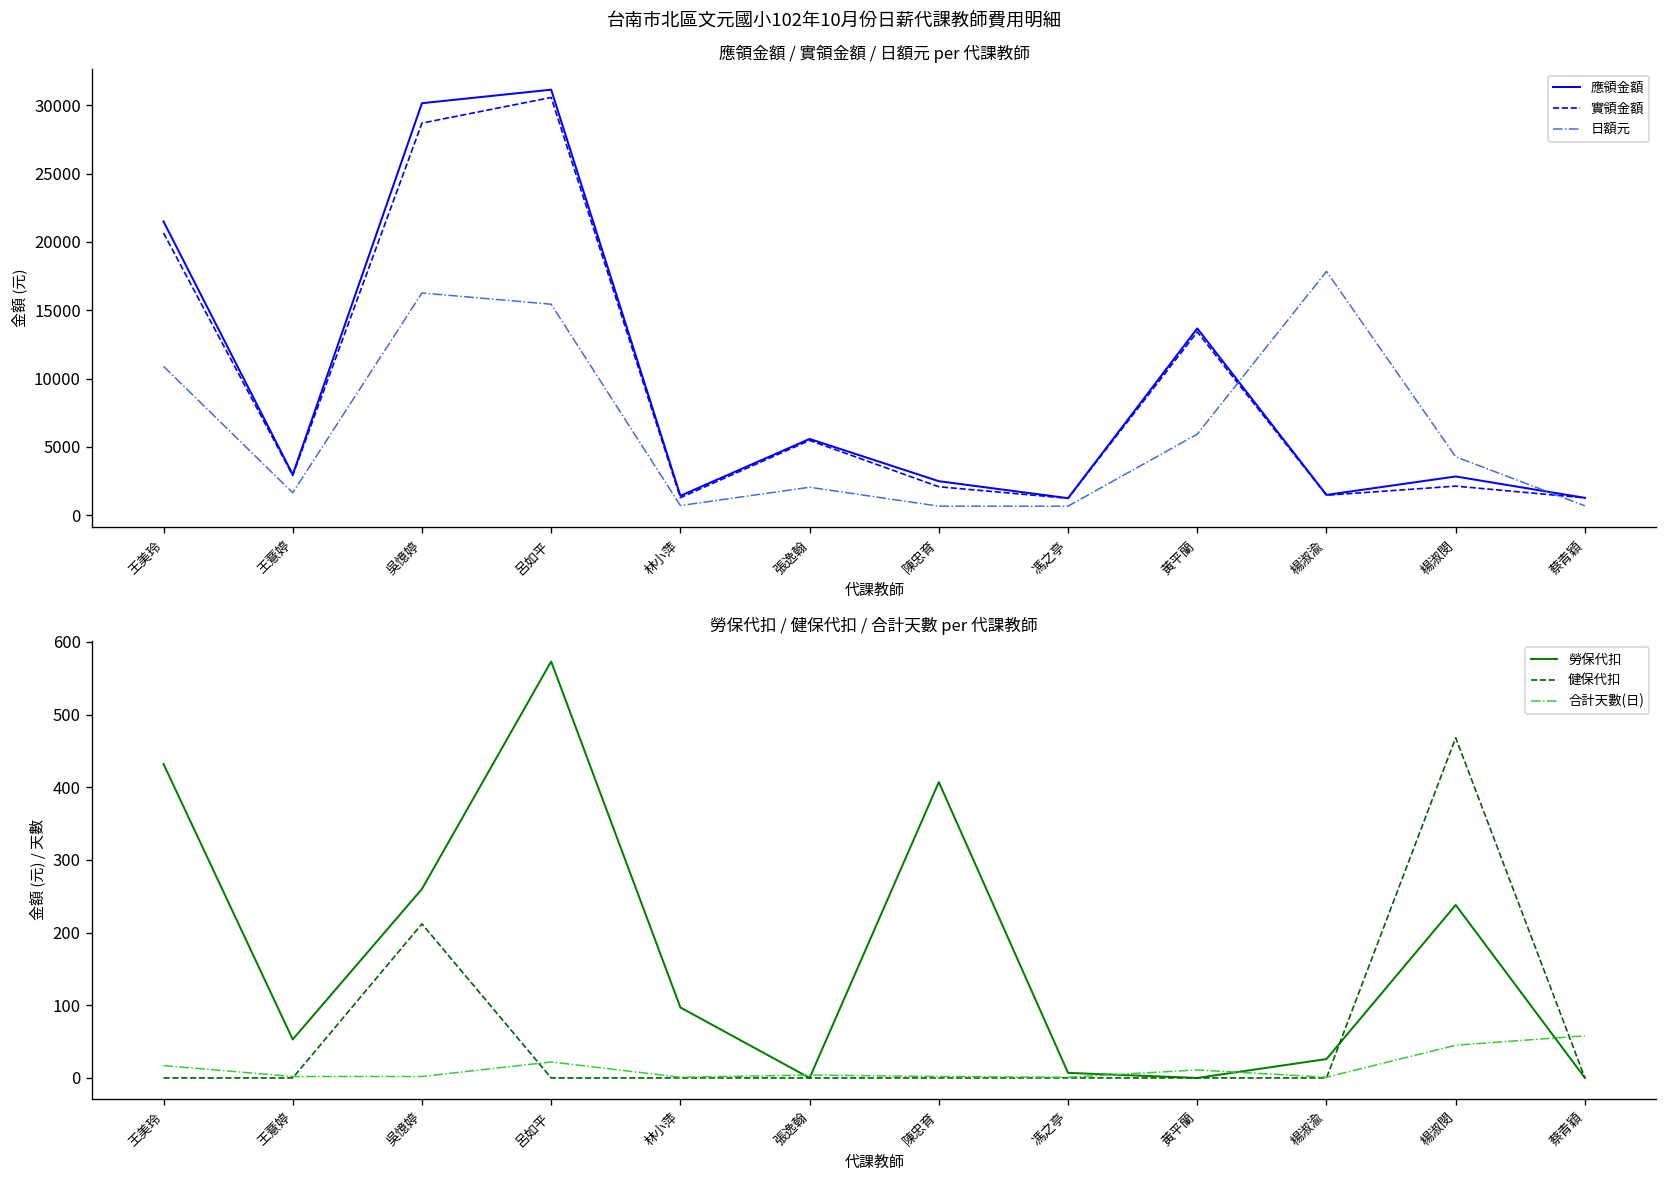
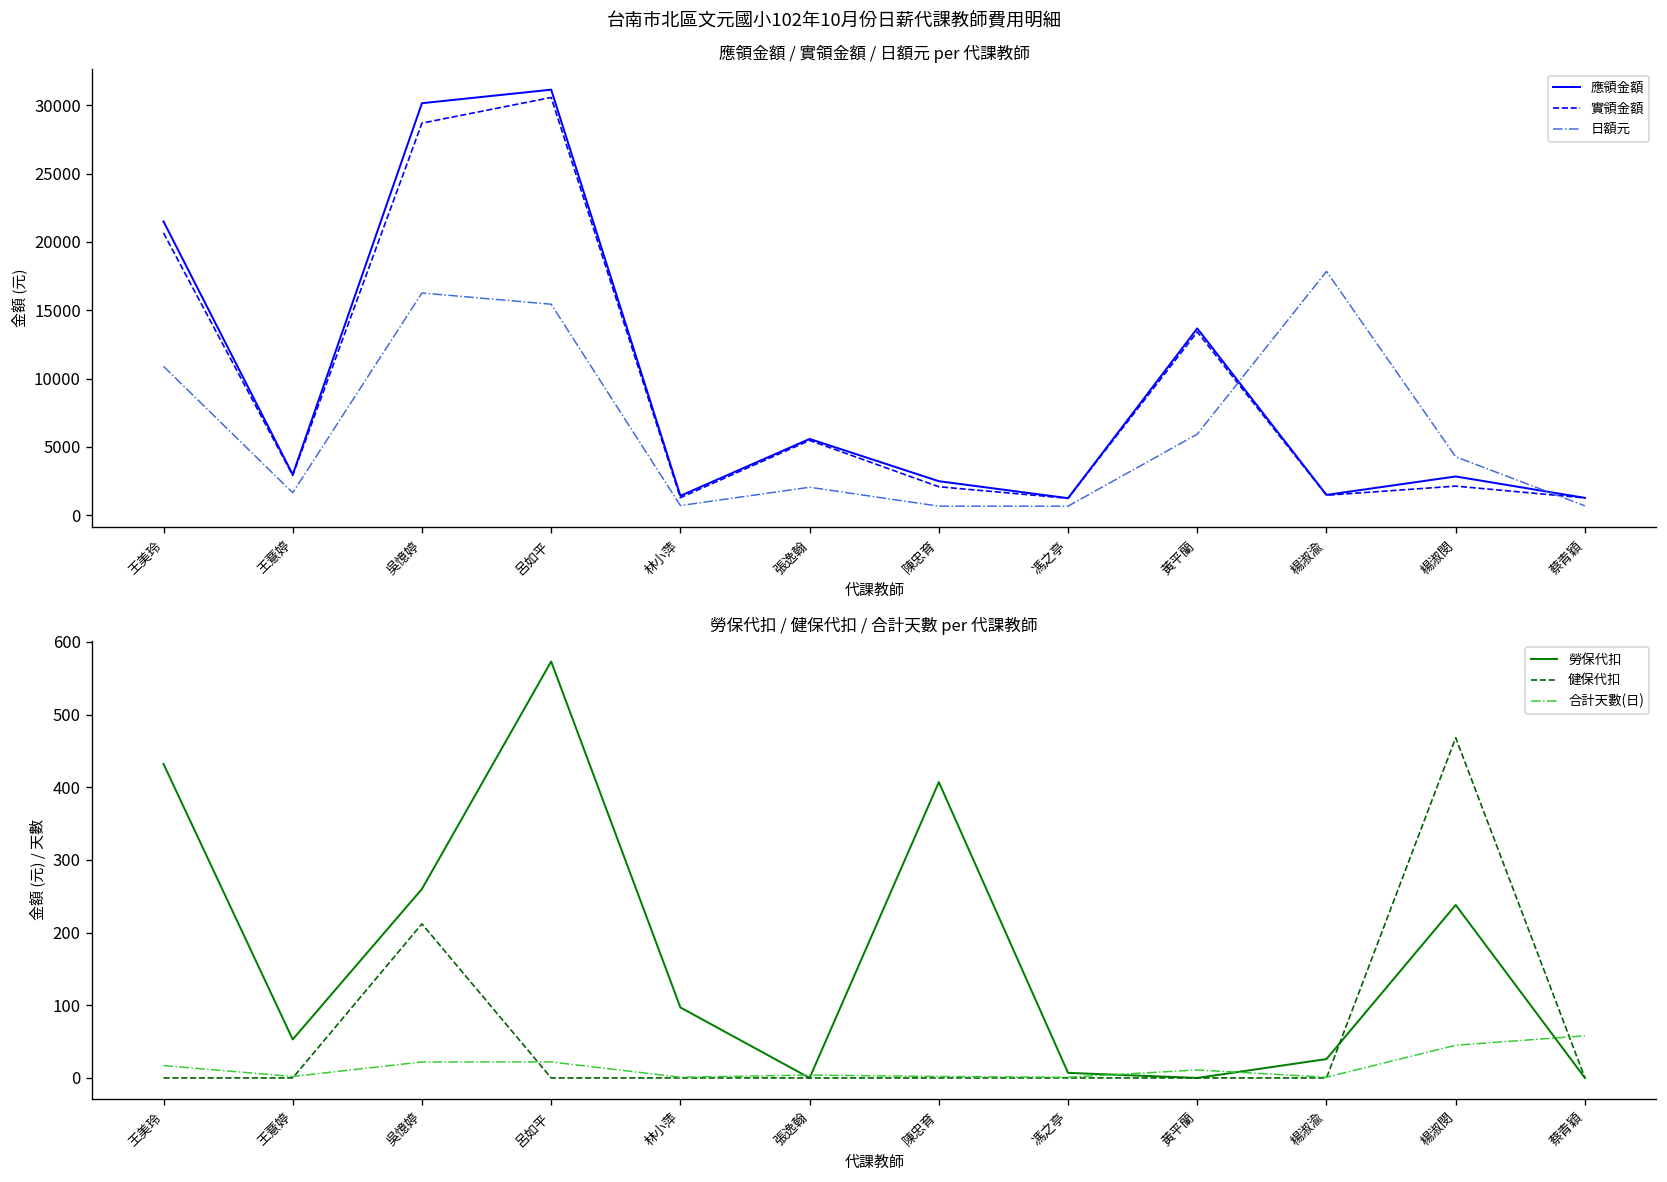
勞保代扣 / 健保代扣 / 合計天數 per 代課教師, 合計天數(日), 吳憶婷: 0 -> 20
